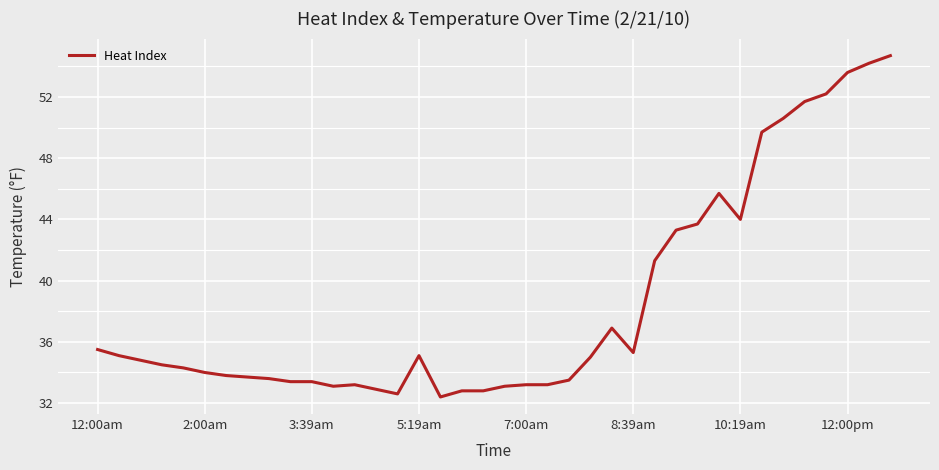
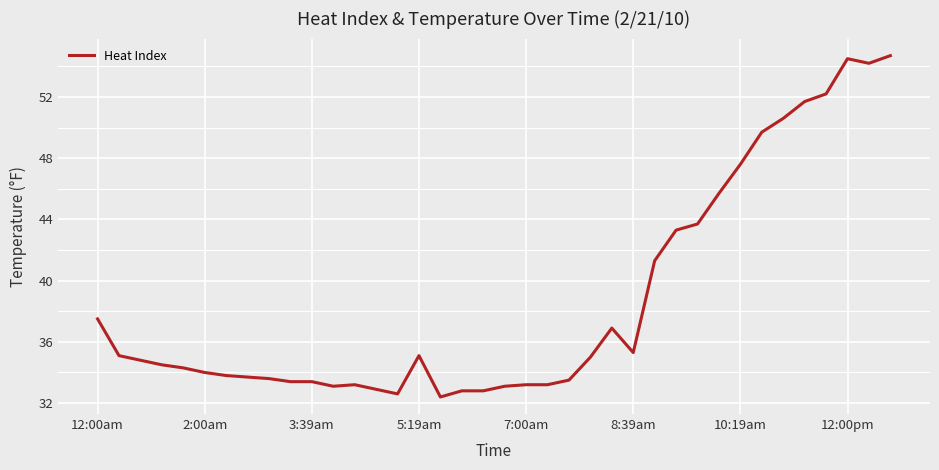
12:00am: 35.5 -> 37.5
10:19am: 44.0 -> 47.6
12:00pm: 53.6 -> 54.5
